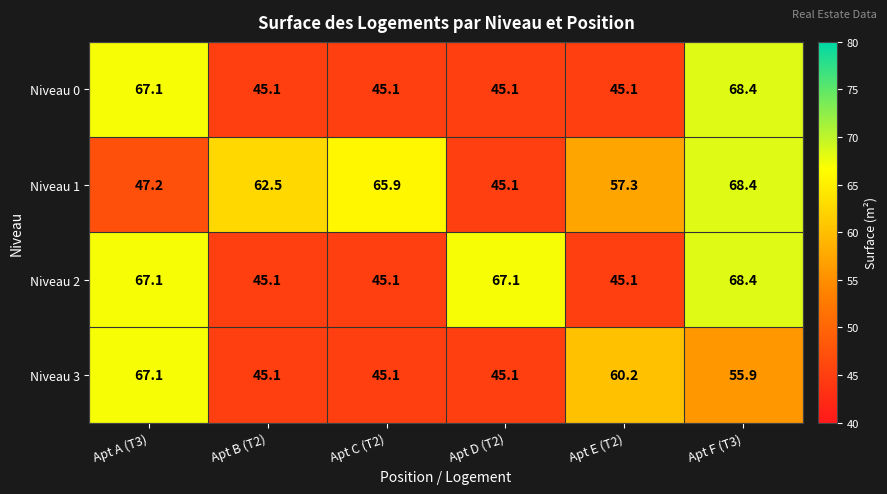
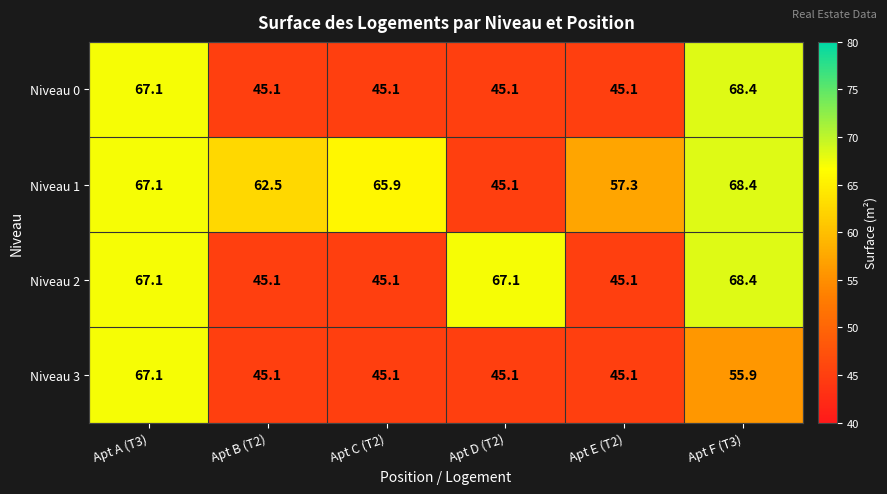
Niveau 1, Apt A (T3): 47.2 -> 67.1
Niveau 3, Apt E (T2): 60.2 -> 45.1
